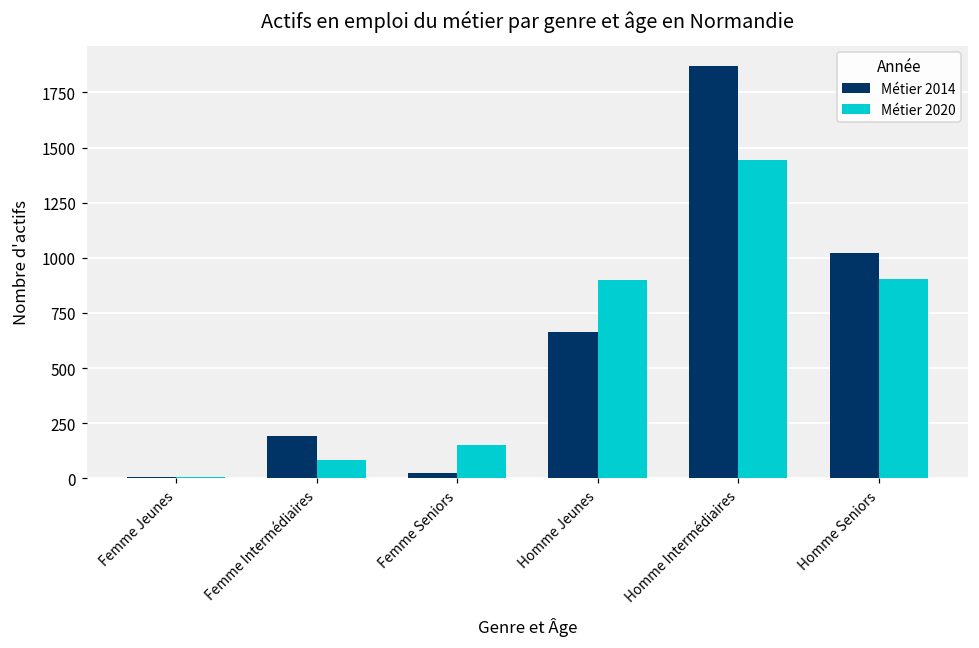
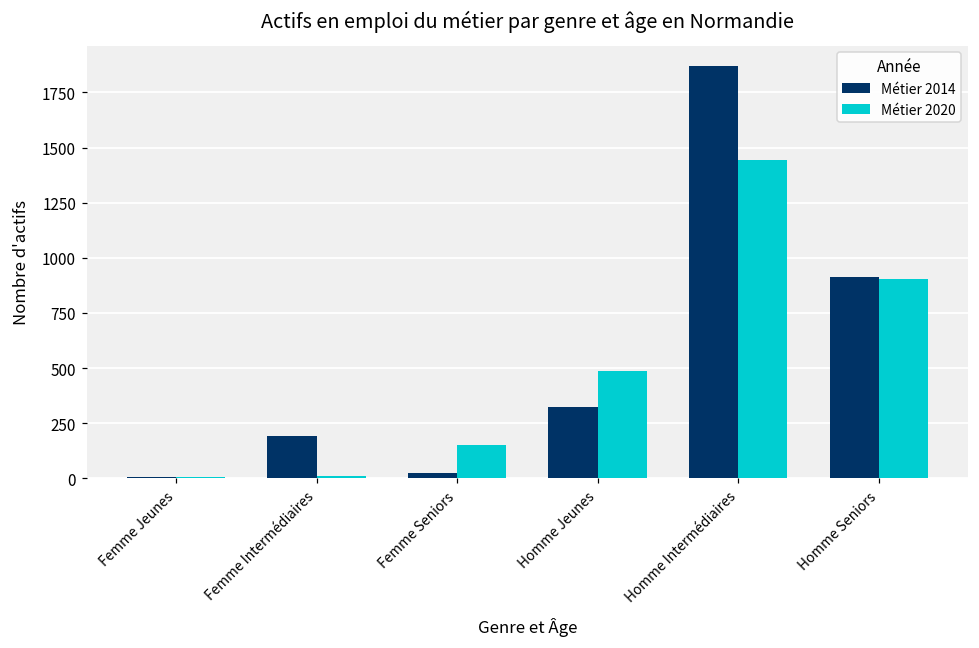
Métier 2020, Femme Intermédiaires: 80 -> 10
Métier 2014, Homme Jeunes: 660 -> 320
Métier 2020, Homme Jeunes: 900 -> 490
Métier 2014, Homme Seniors: 1020 -> 910
